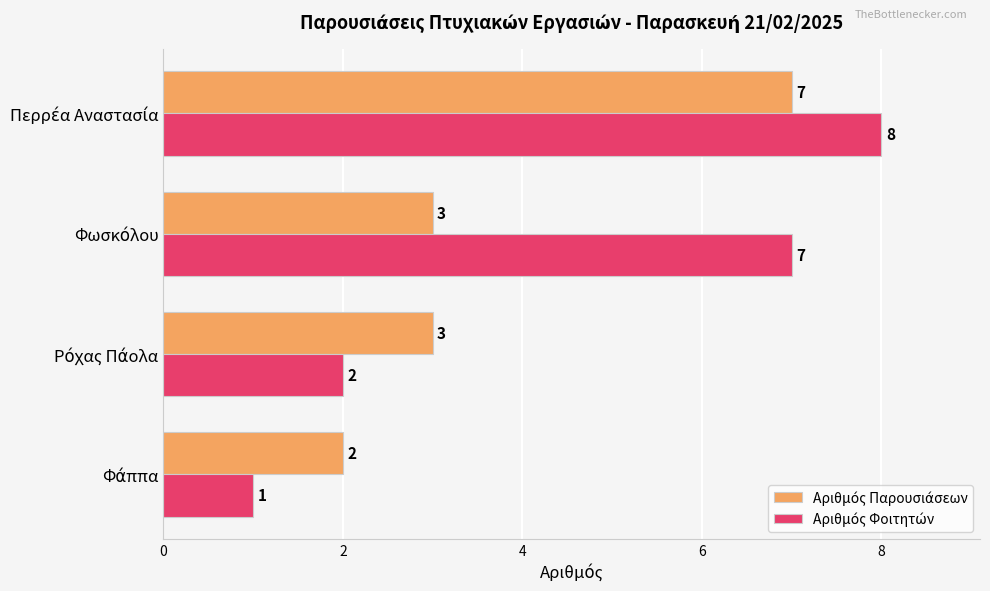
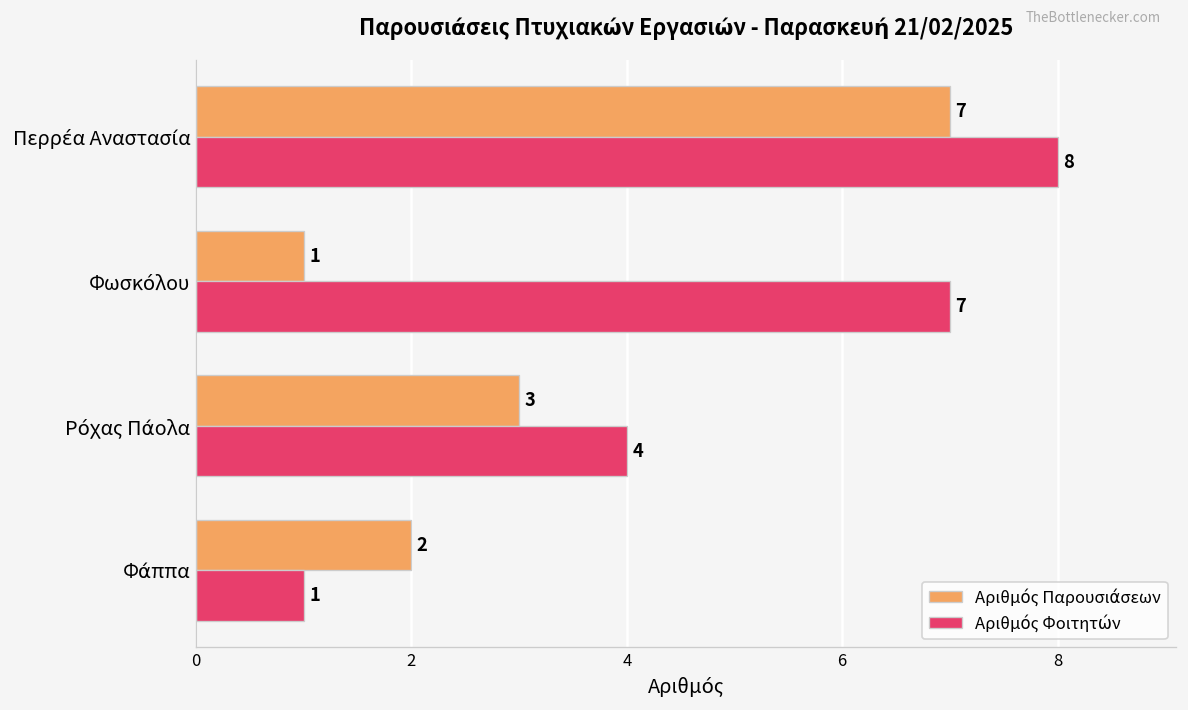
Αριθμός Παρουσιάσεων, Φωσκόλου: 3 -> 1
Αριθμός Φοιτητών, Ρόχας Πάολα: 2 -> 4
